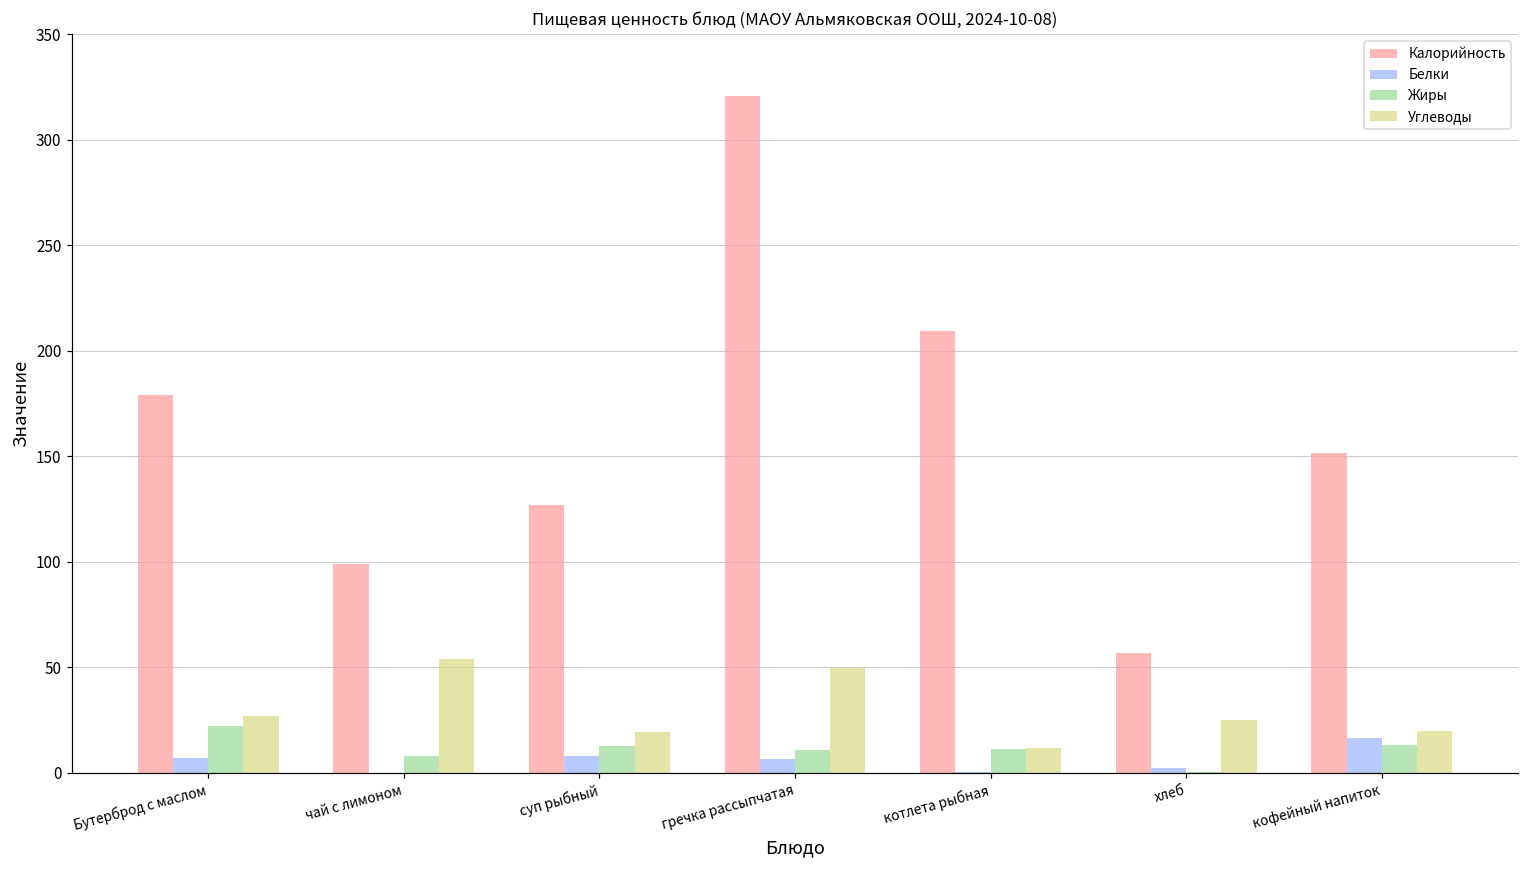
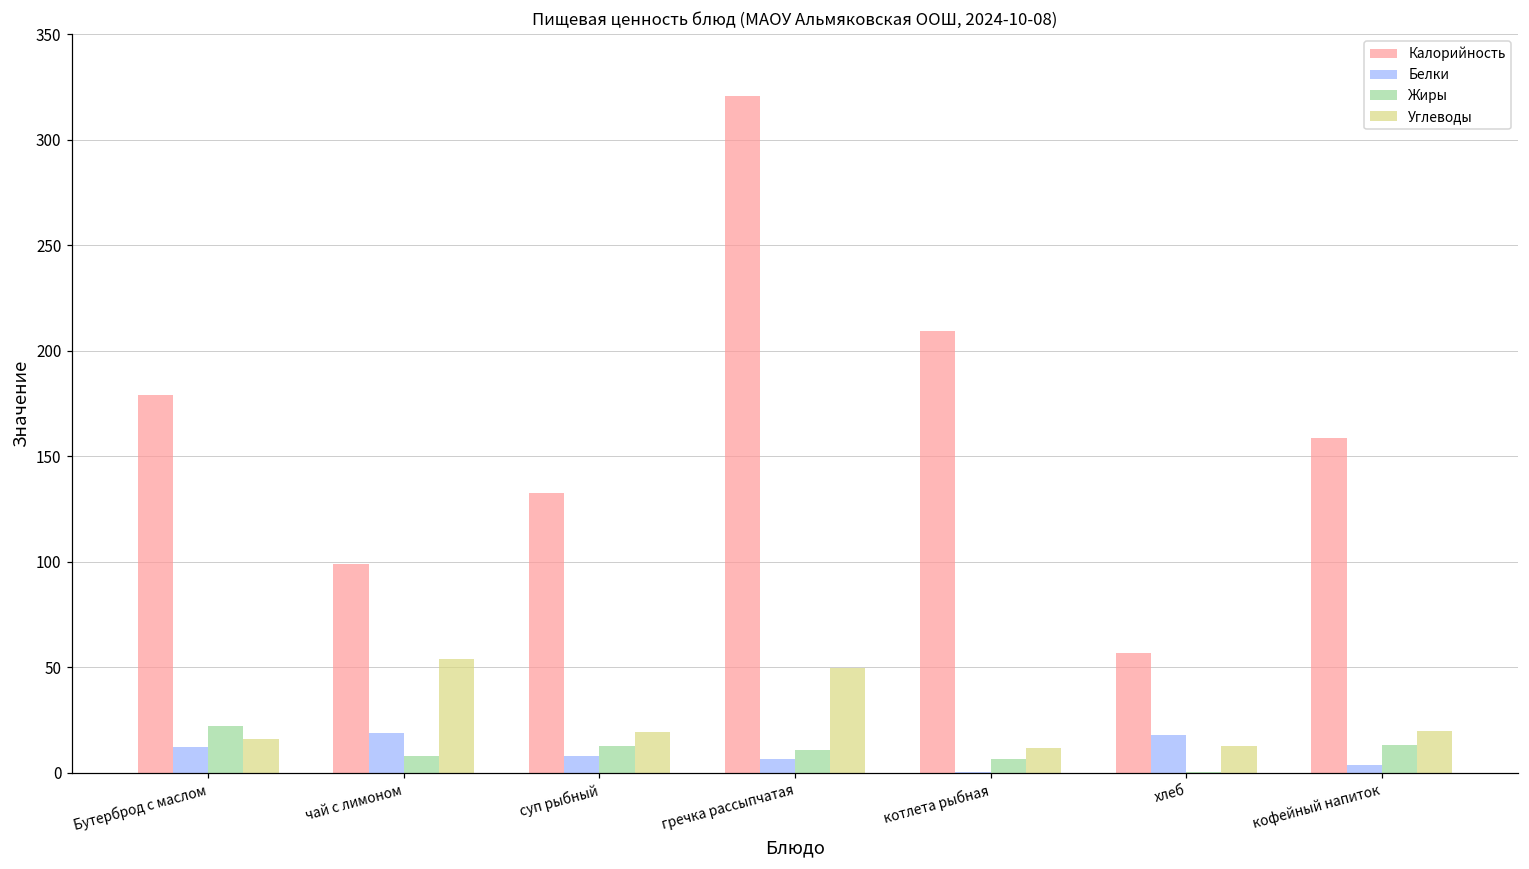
Белки, Бутерброд с маслом: 7 -> 12
Углеводы, Бутерброд с маслом: 27 -> 16
Белки, чай с лимоном: 0 -> 19
Калорийность, суп рыбный: 127 -> 133
Жиры, котлета рыбная: 11 -> 6
Белки, хлеб: 2 -> 18
Углеводы, хлеб: 25 -> 13
Калорийность, кофейный напиток: 152 -> 159
Белки, кофейный напиток: 16 -> 4
